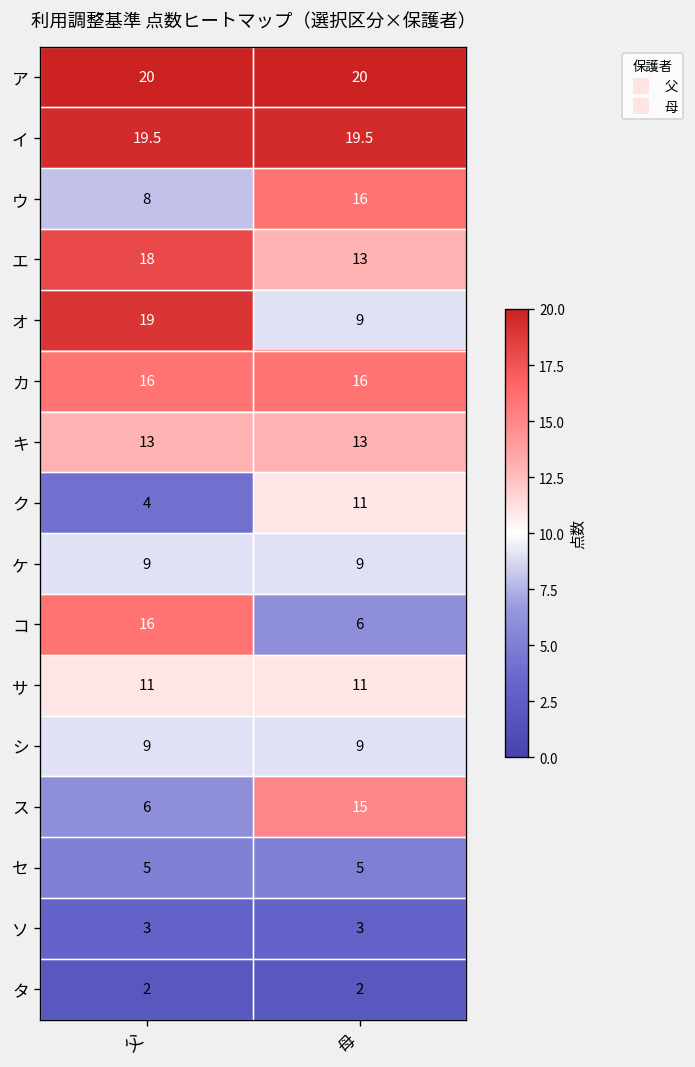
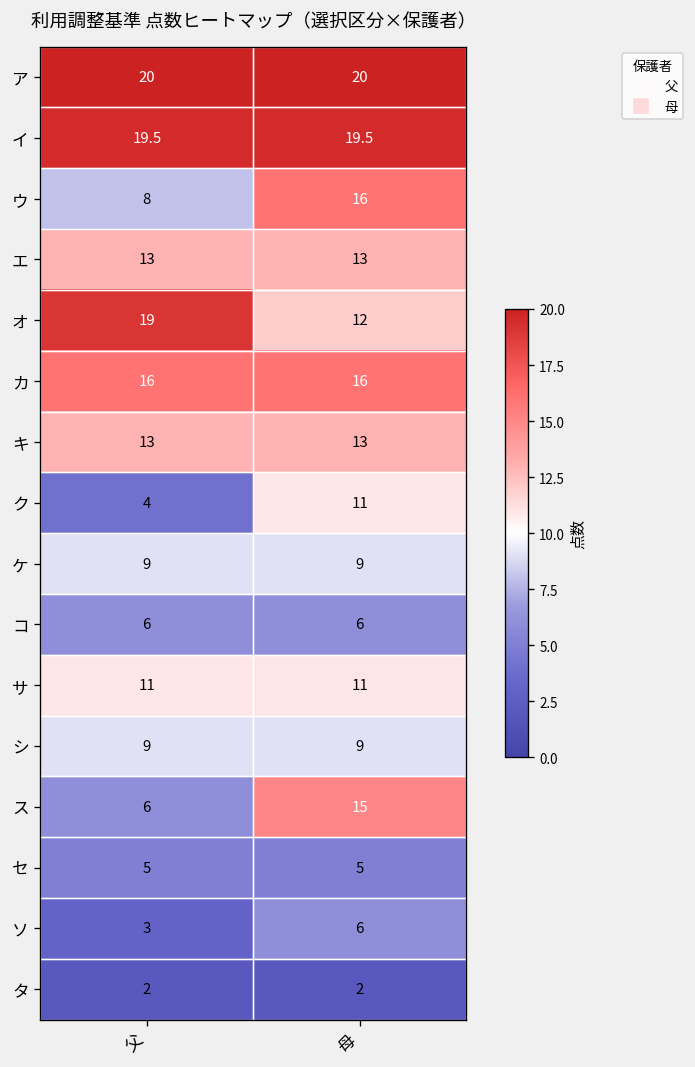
エ, 父: 18 -> 13
オ, 母: 9 -> 12
コ, 父: 16 -> 6
ソ, 母: 3 -> 6
